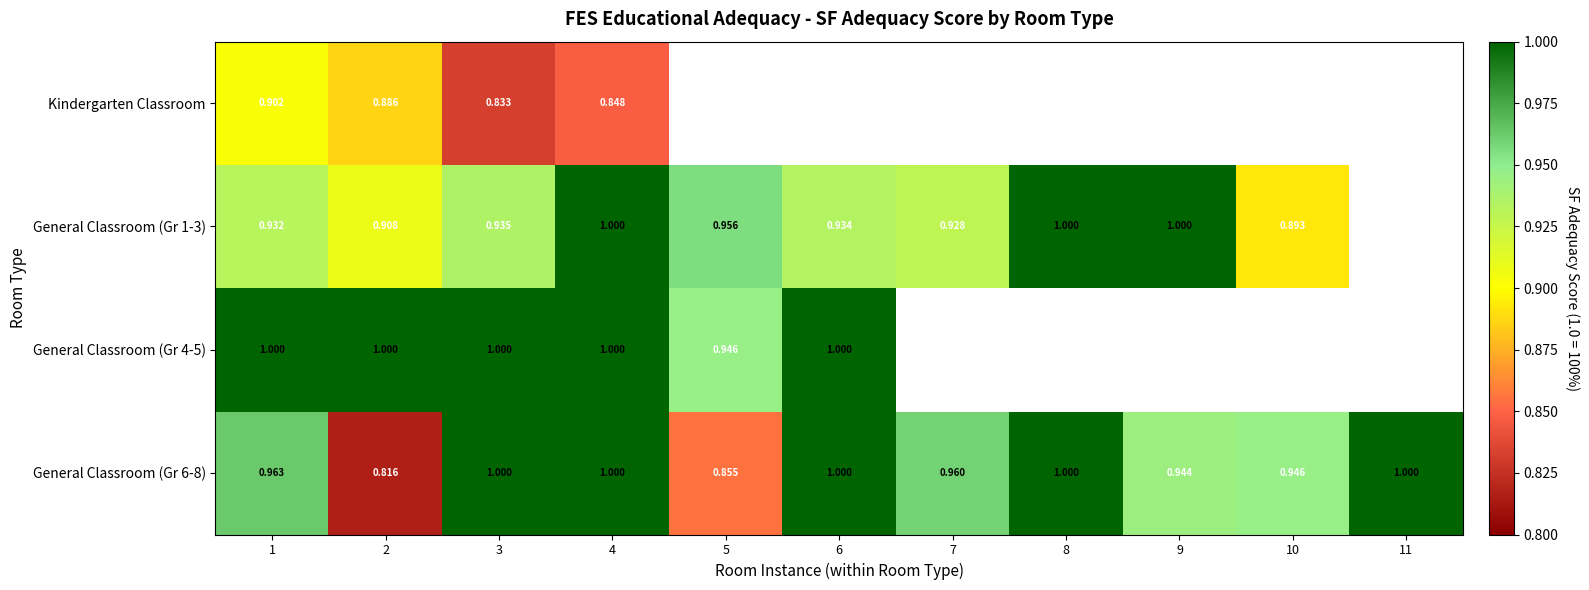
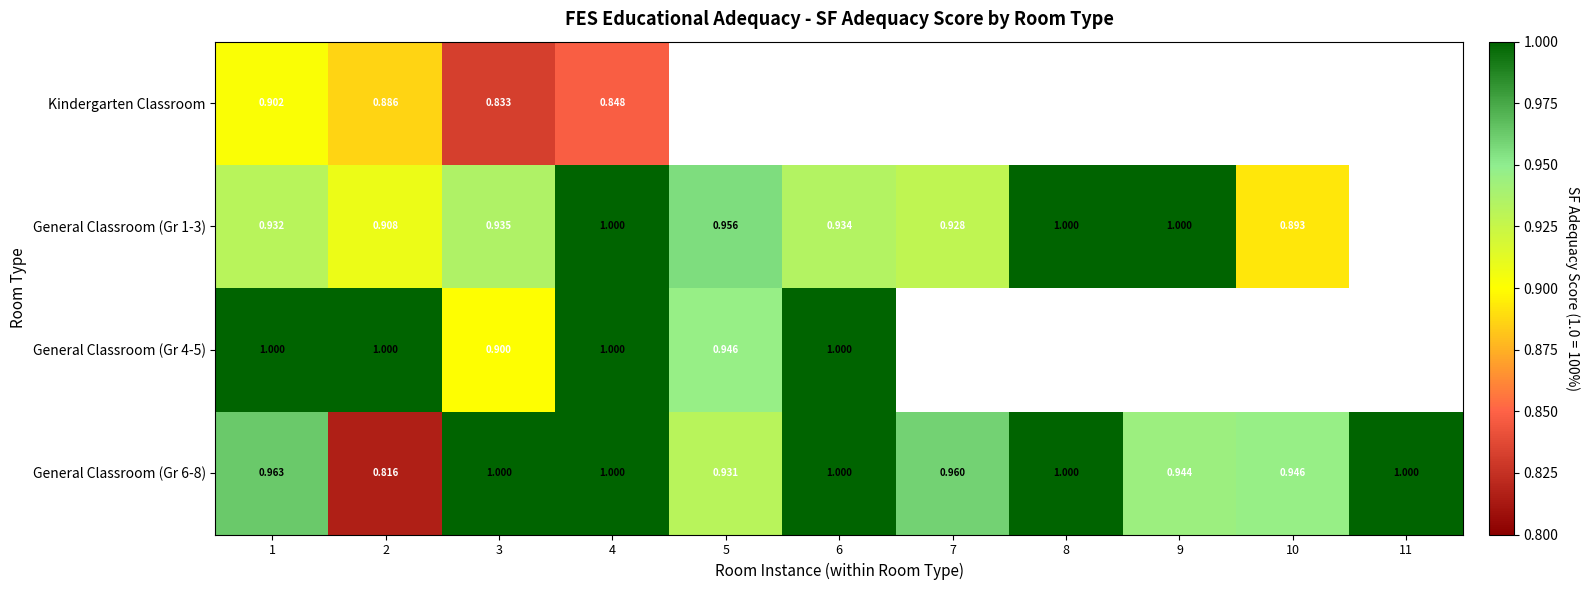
General Classroom (Gr 4-5), 3: 1.000 -> 0.900
General Classroom (Gr 6-8), 5: 0.855 -> 0.931
